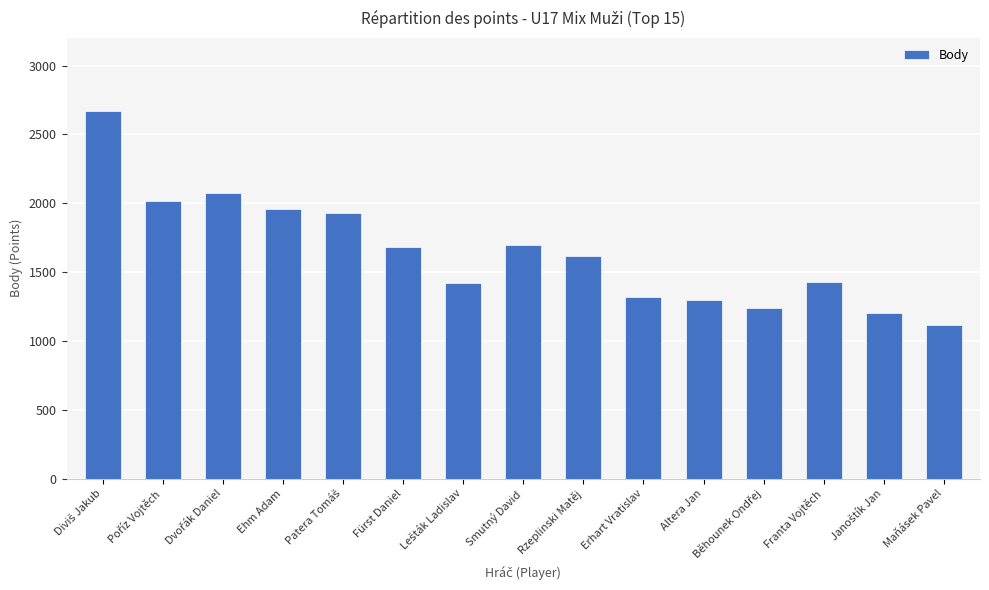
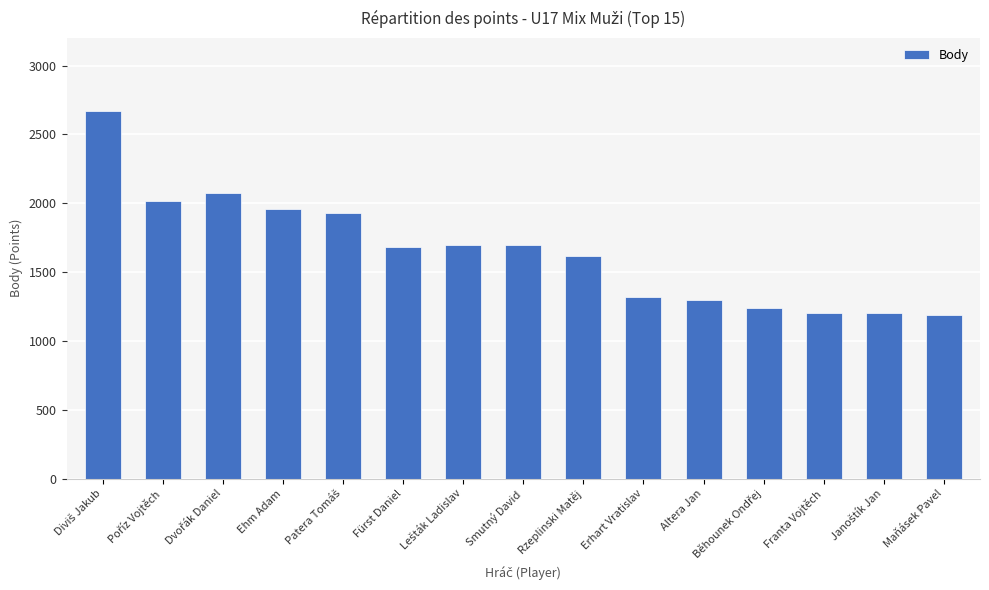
Lešták Ladislav: 1420 -> 1700
Franta Vojtěch: 1430 -> 1200
Maňásek Pavel: 1120 -> 1190
